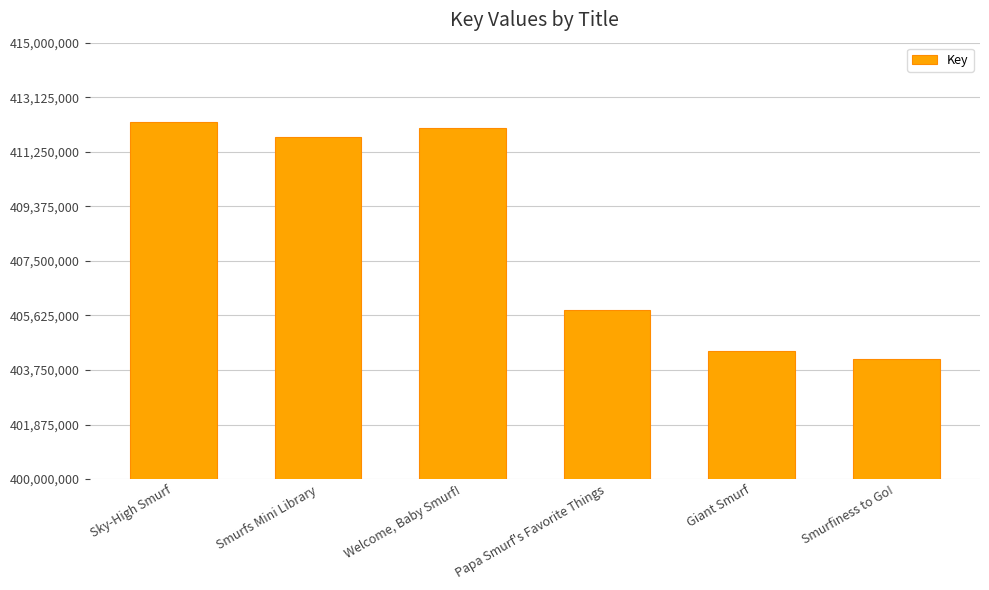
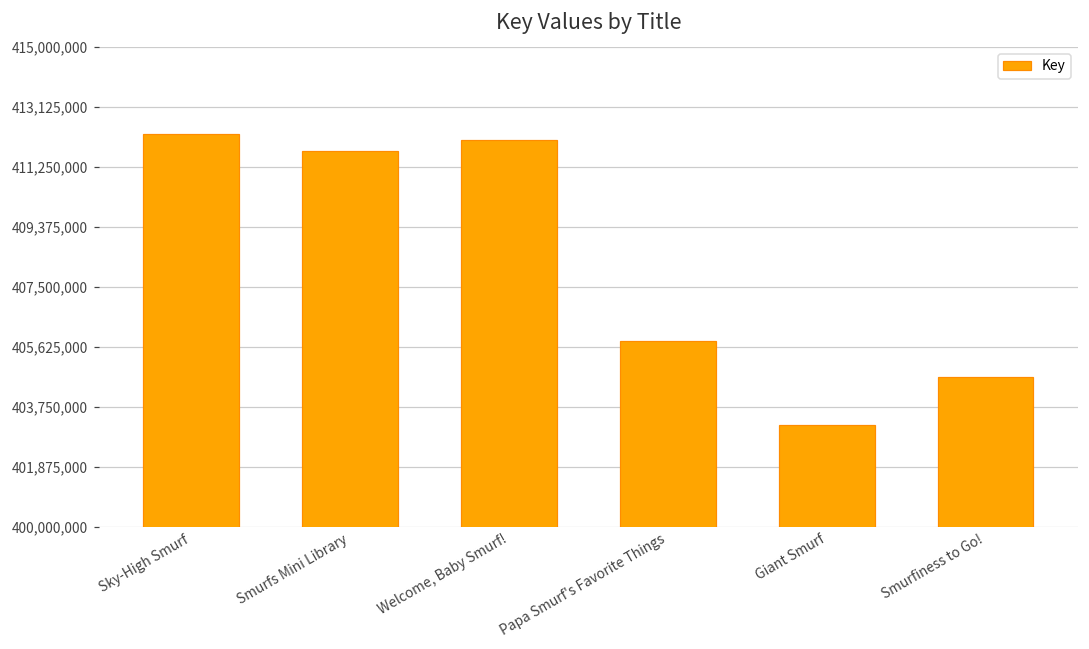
Giant Smurf: 404,400,000 -> 403,200,000
Smurfiness to Go!: 404,100,000 -> 404,700,000
